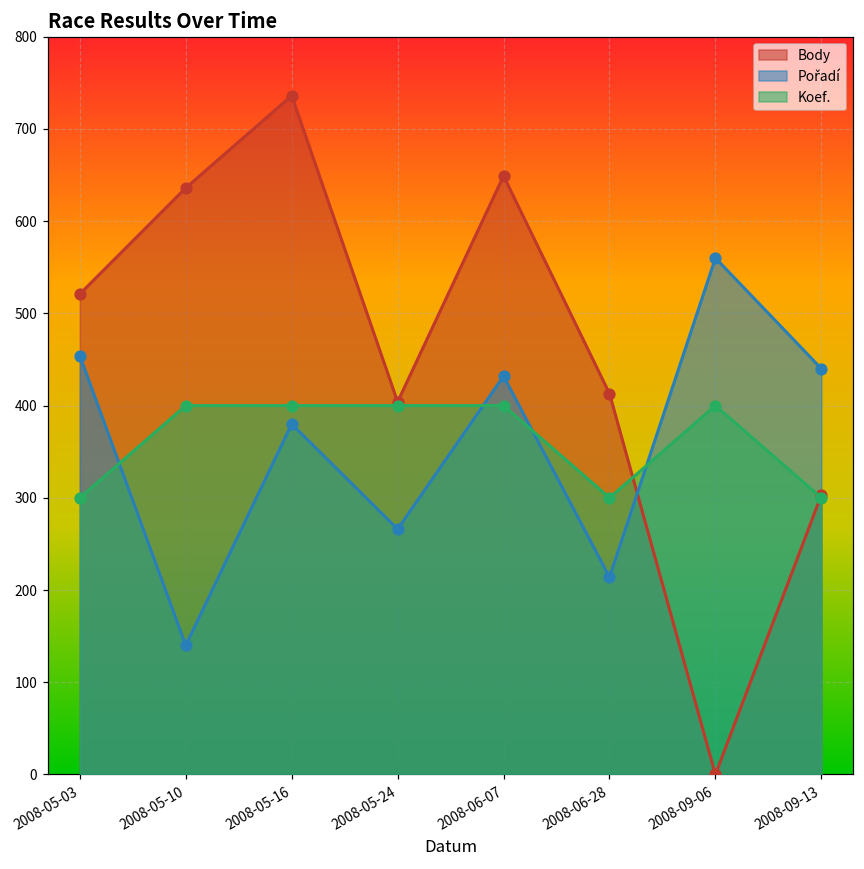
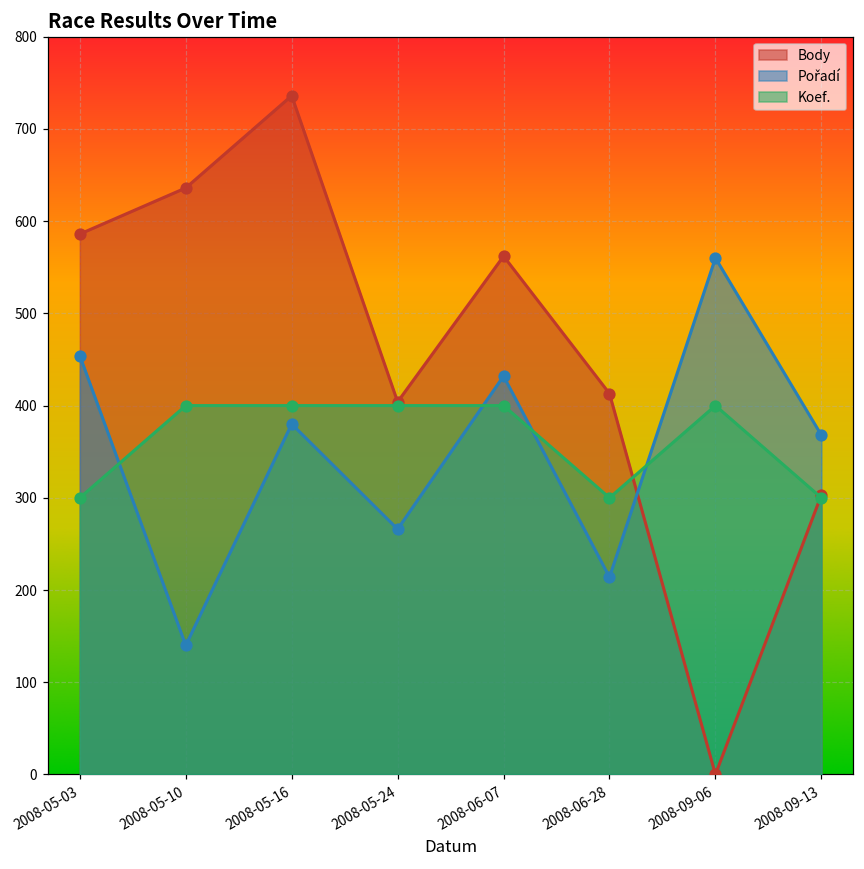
Body, 2008-05-03: 520 -> 590
Body, 2008-06-07: 650 -> 560
Pořadí, 2008-09-13: 440 -> 370
